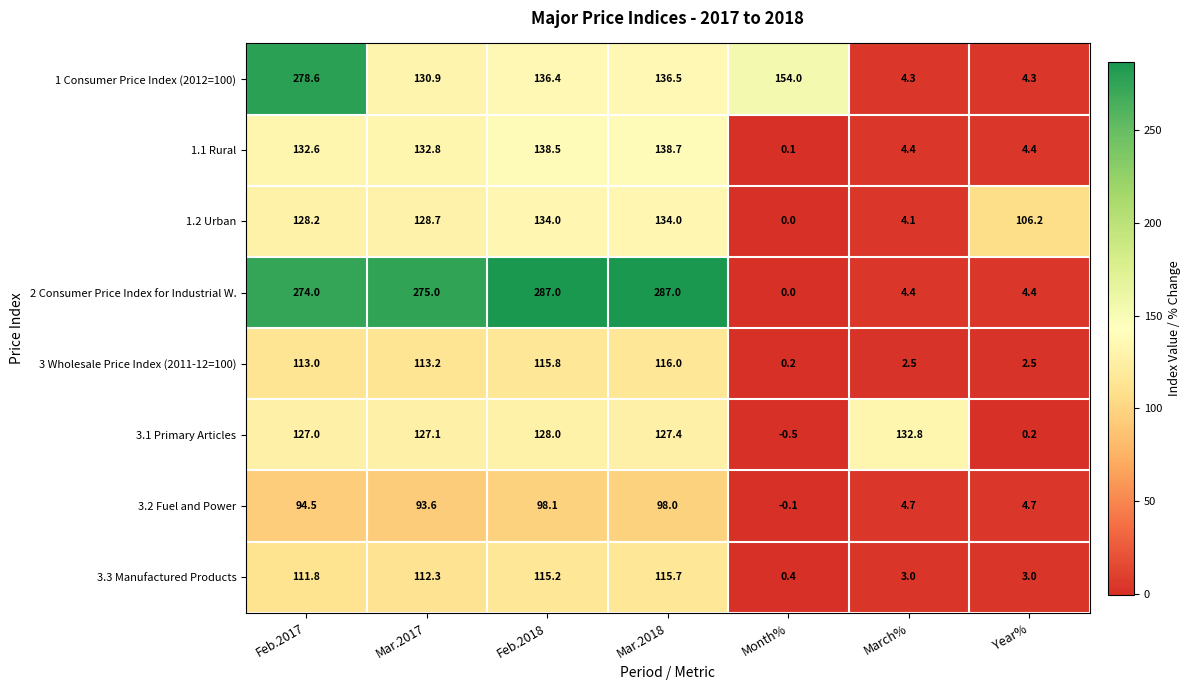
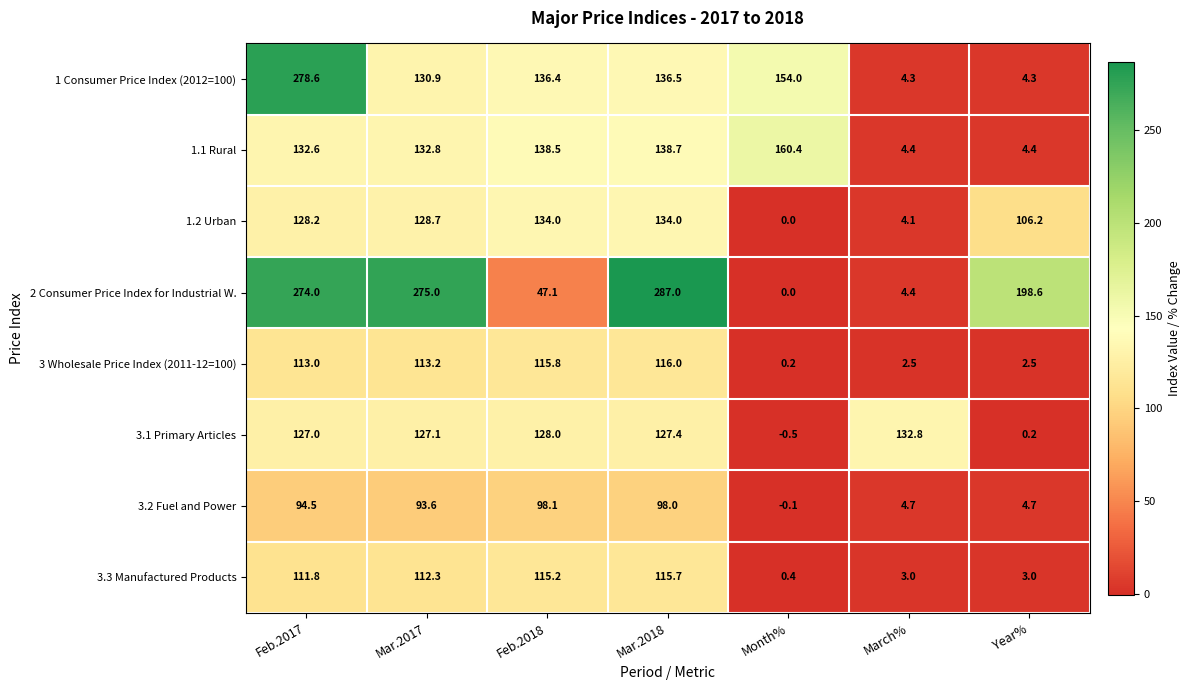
1.1 Rural, Month%: 0.1 -> 160.4
2 Consumer Price Index for Industrial W., Feb.2018: 287.0 -> 47.1
2 Consumer Price Index for Industrial W., Year%: 4.4 -> 198.6
